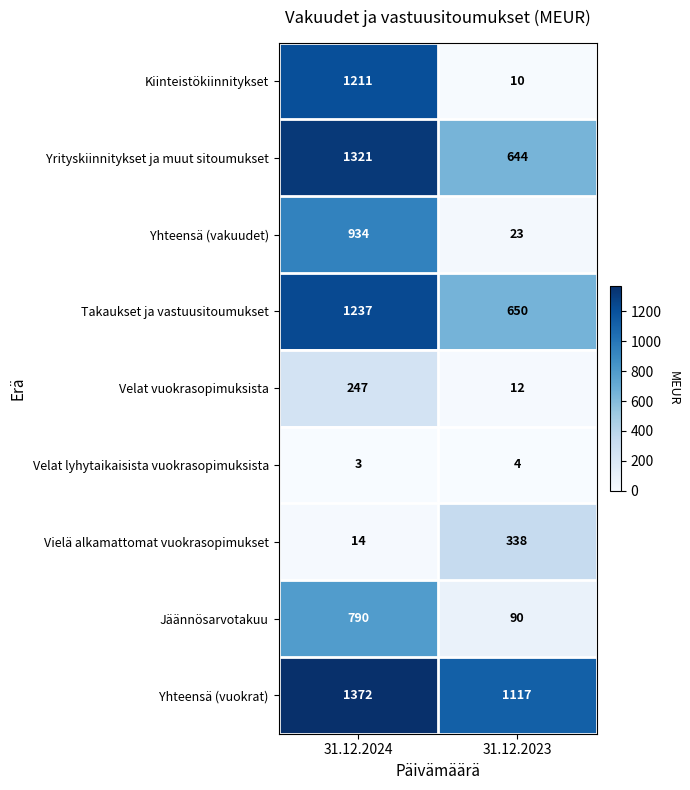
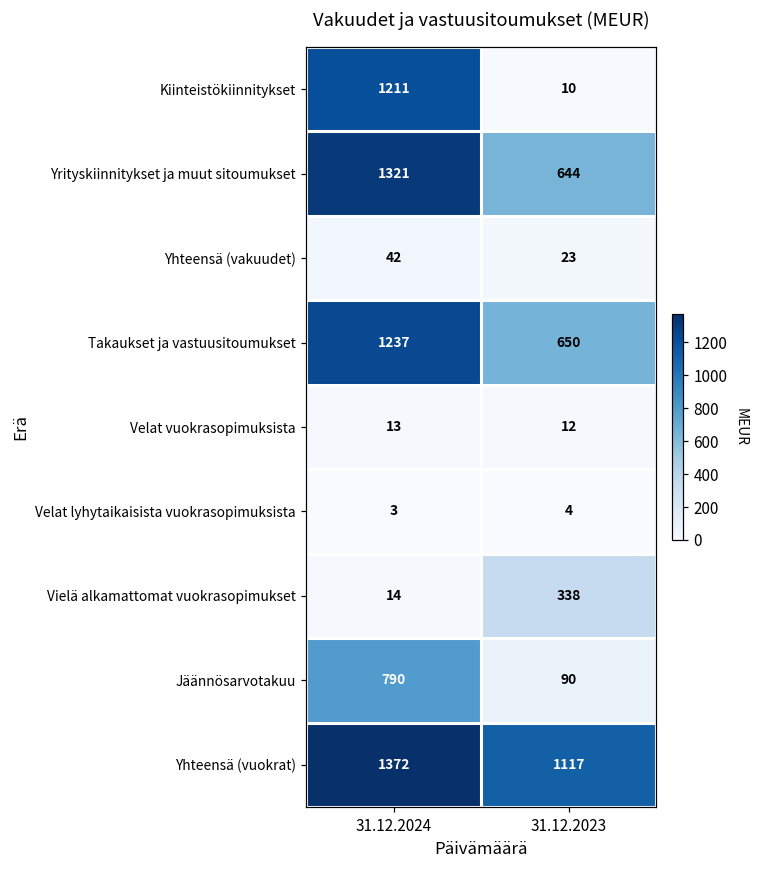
Yhteensä (vakuudet), 31.12.2024: 934 -> 42
Velat vuokrasopimuksista, 31.12.2024: 247 -> 13
